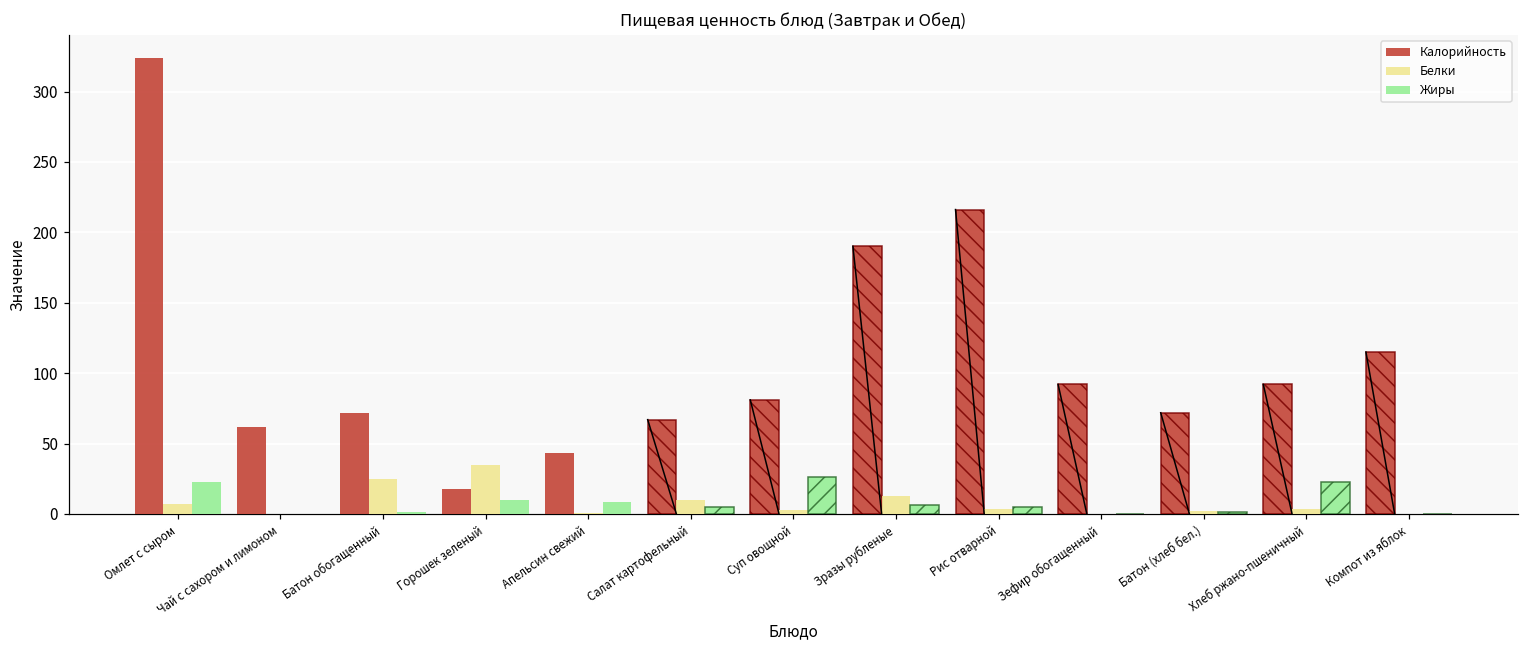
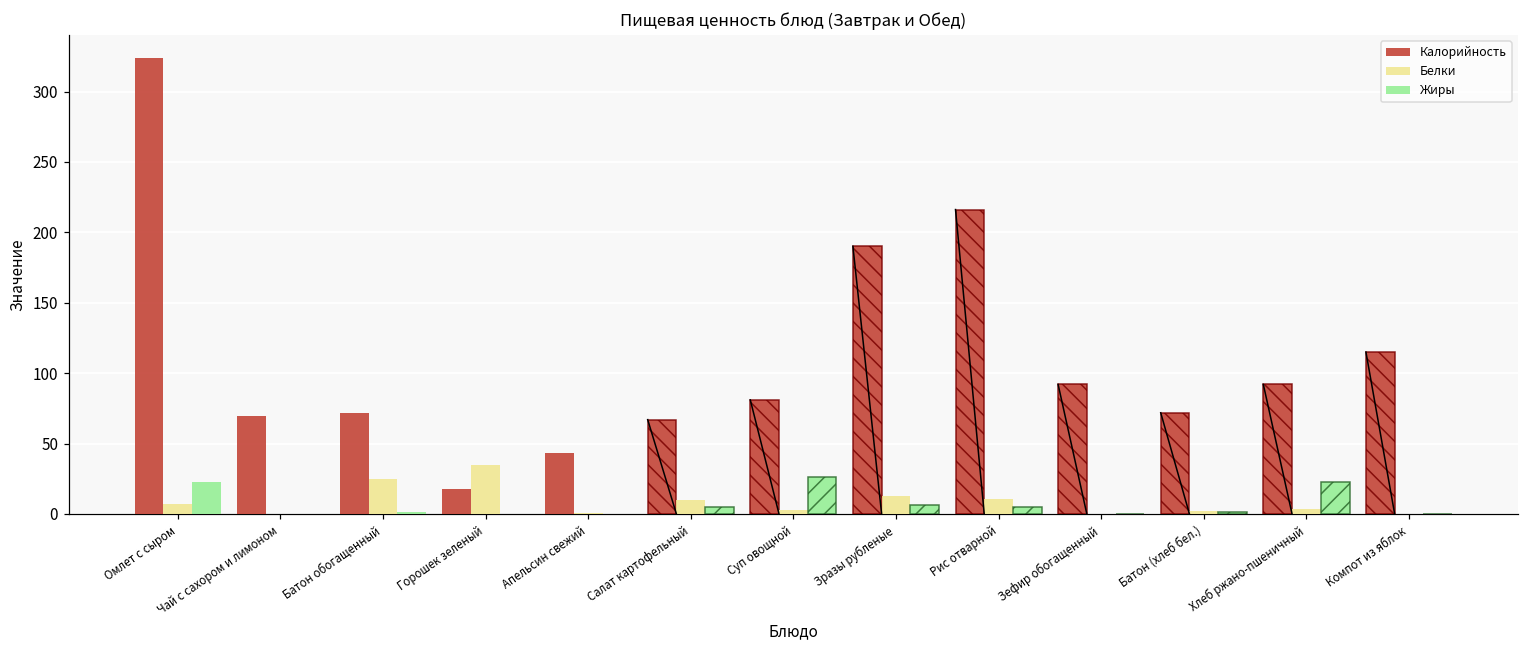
Калорийность, Чай с сахором и лимоном: 62 -> 69
Жиры, Горошек зеленый: 10 -> 0
Жиры, Апельсин свежий: 8 -> 0
Белки, Рис отварной: 4 -> 11
